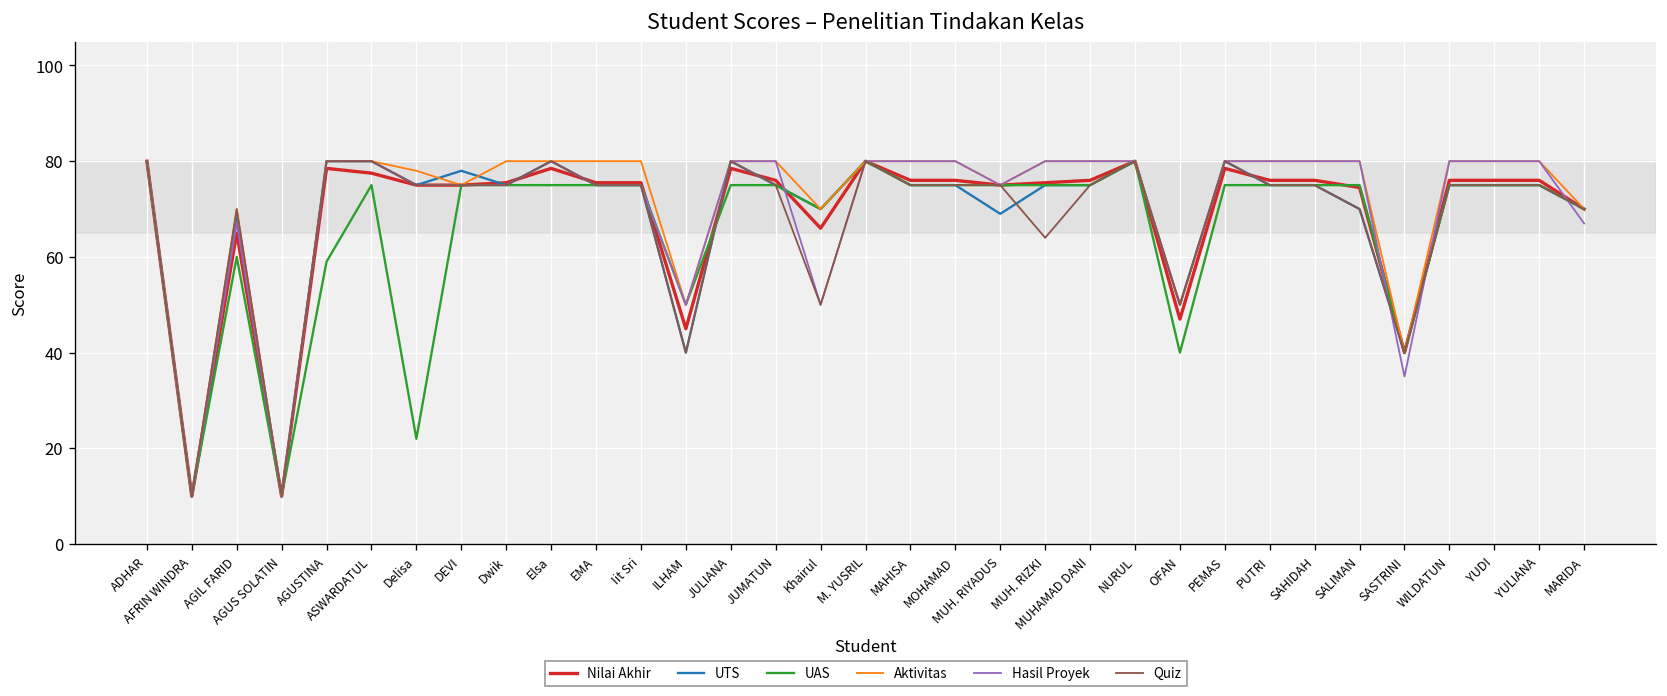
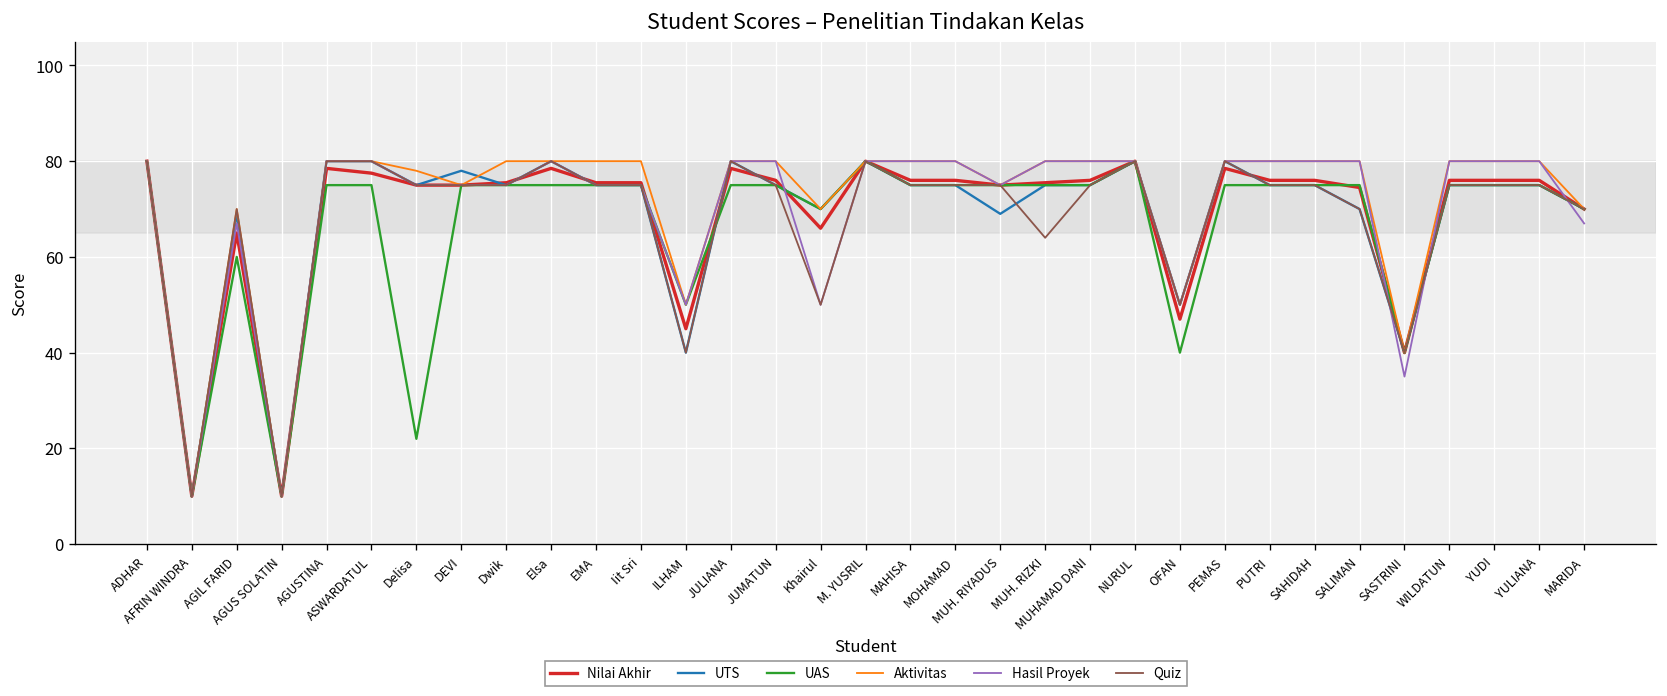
UAS, AGUSTINA: 59 -> 75
